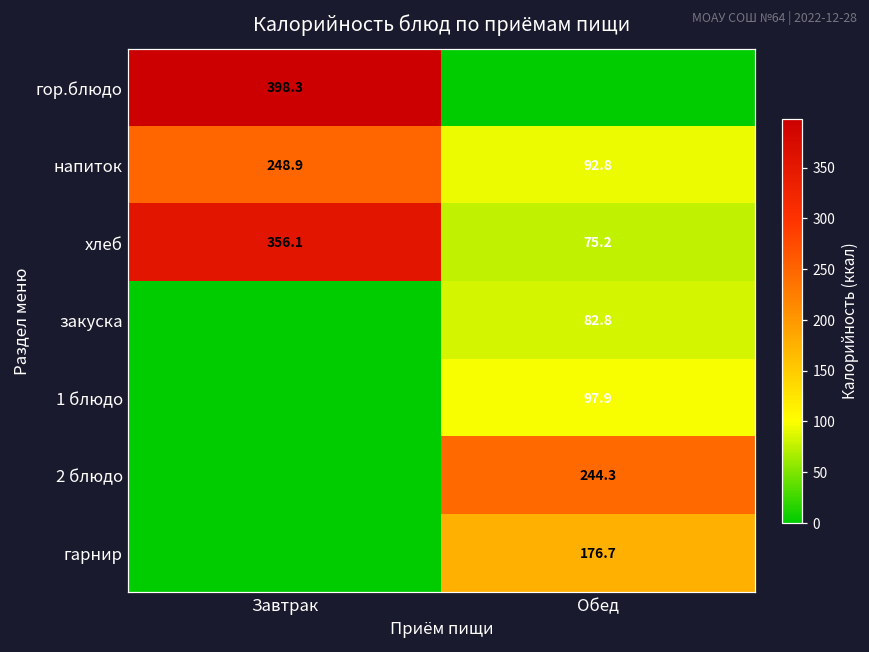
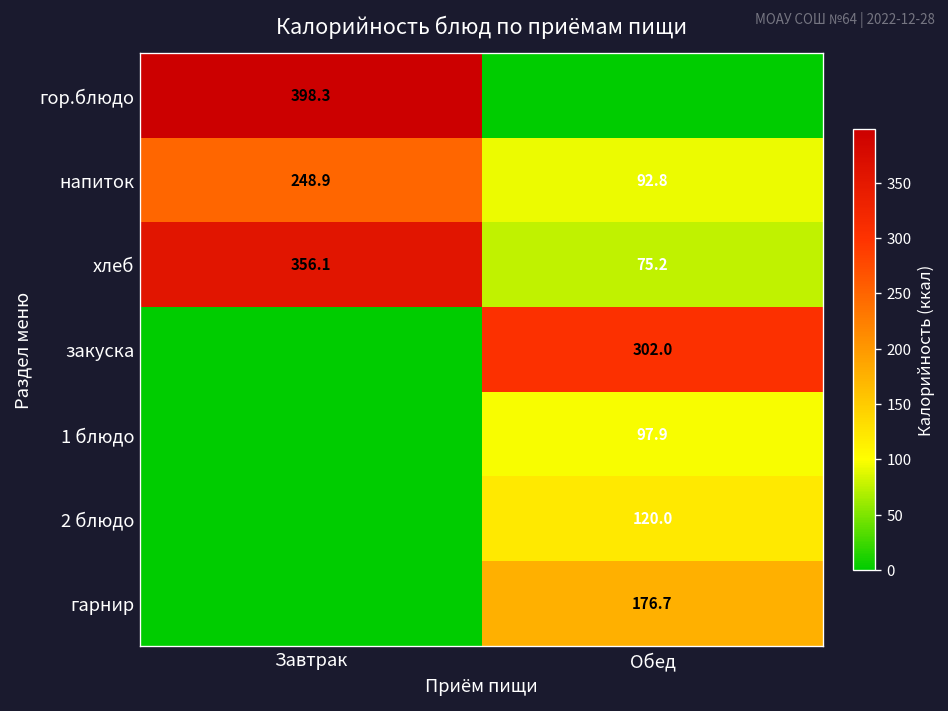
закуска, Обед: 82.8 -> 302.0
2 блюдо, Обед: 244.3 -> 120.0
